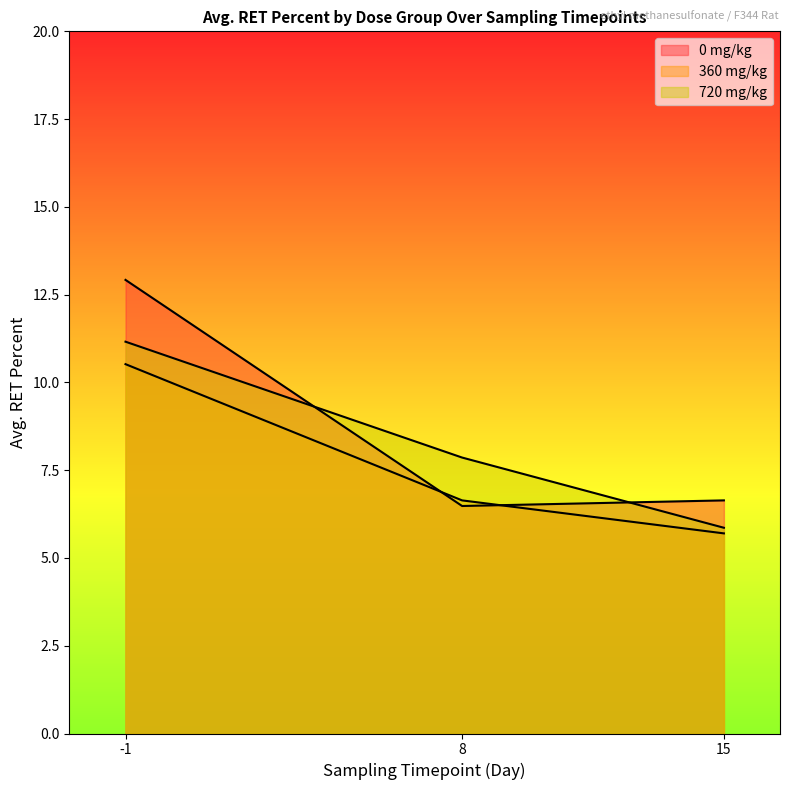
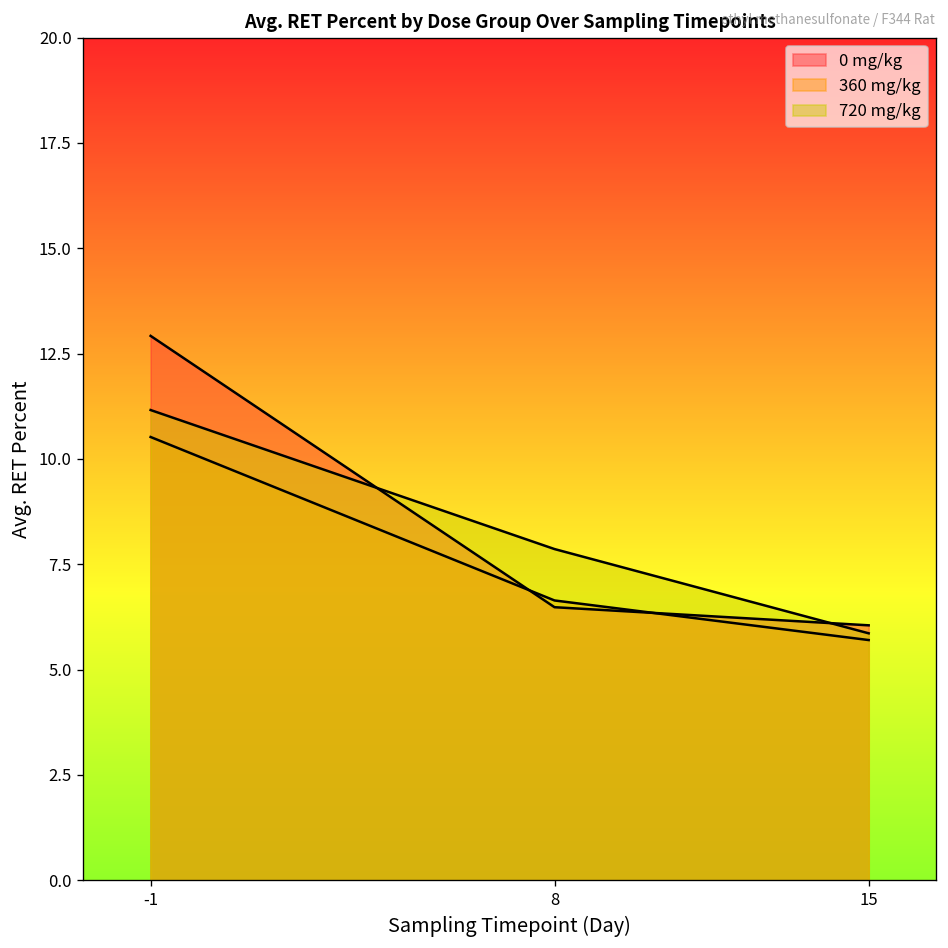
0 mg/kg, 15: 6.6 -> 6.1
